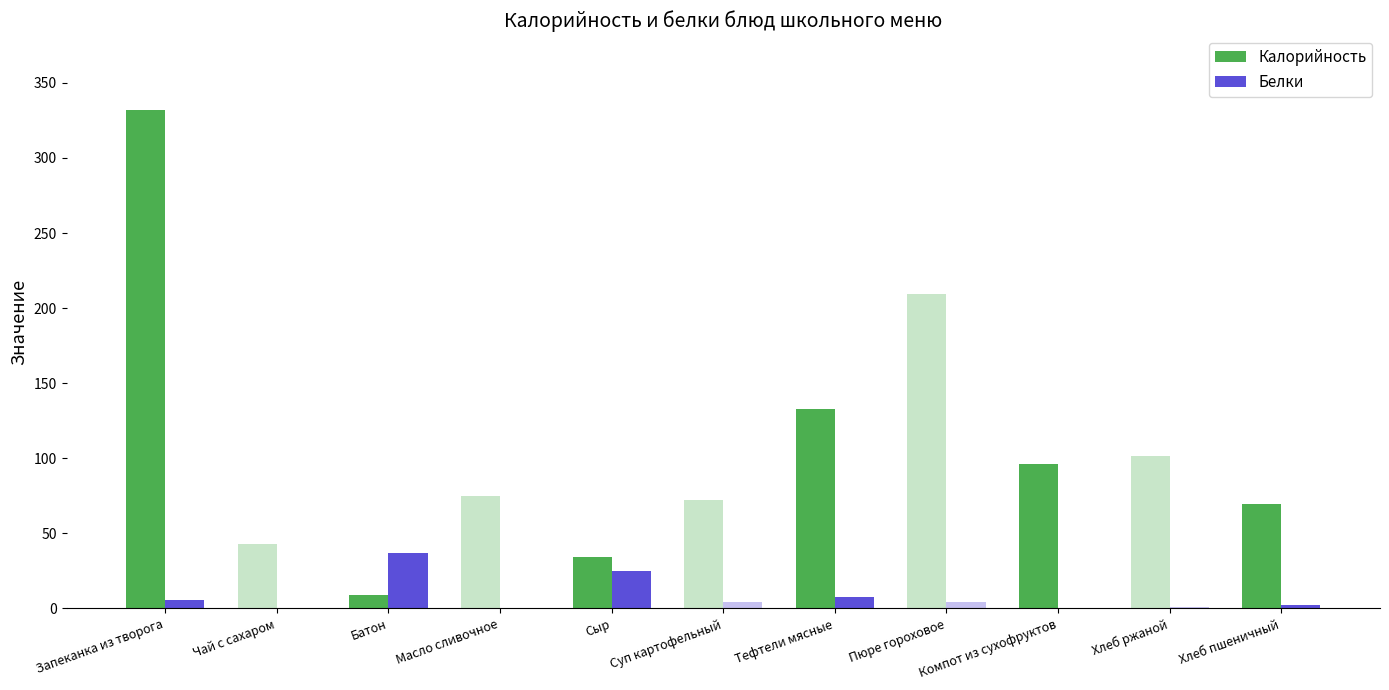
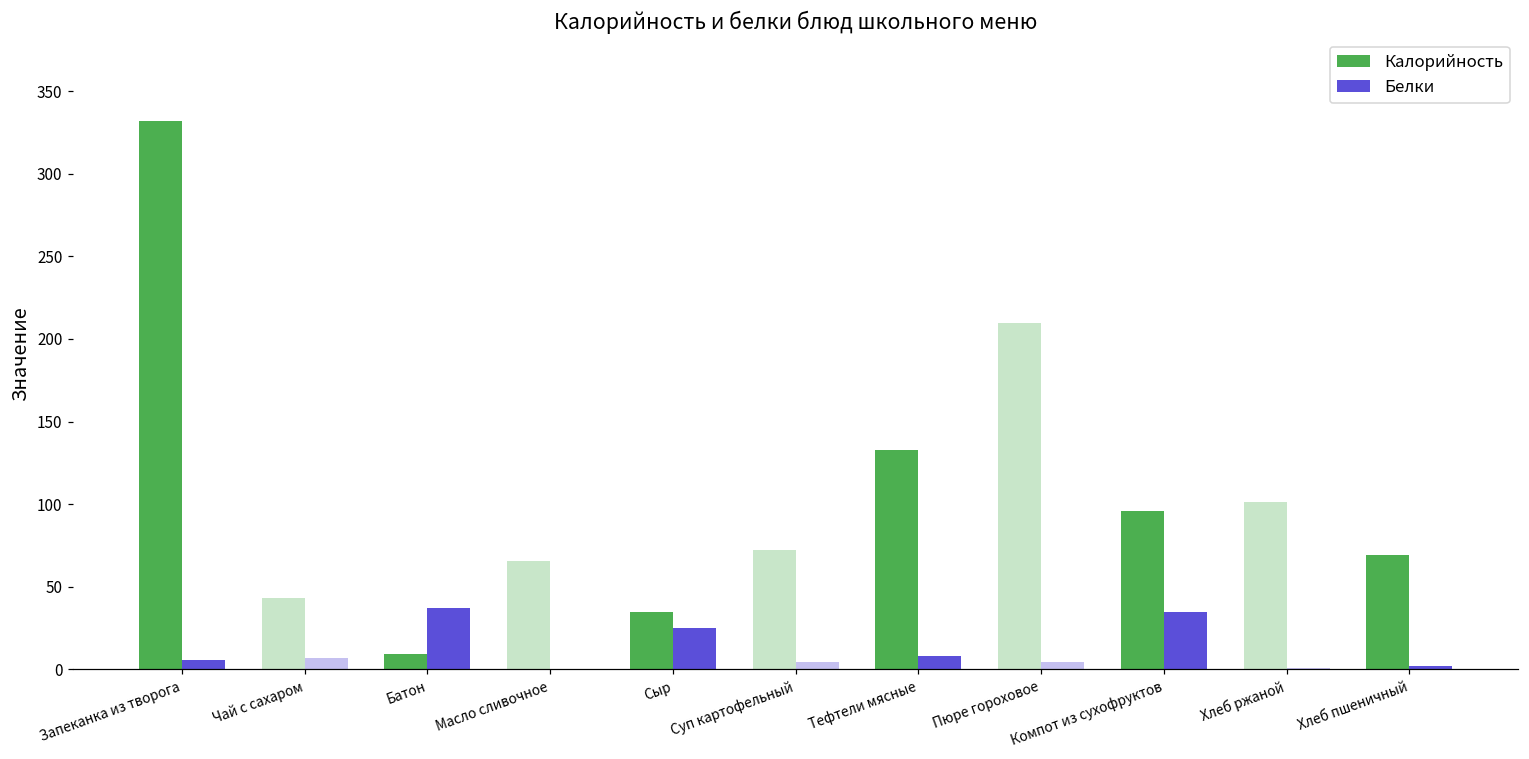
Белки, Чай с сахаром: 0 -> 7
Калорийность, Масло сливочное: 75 -> 66
Белки, Компот из сухофруктов: 0 -> 35
